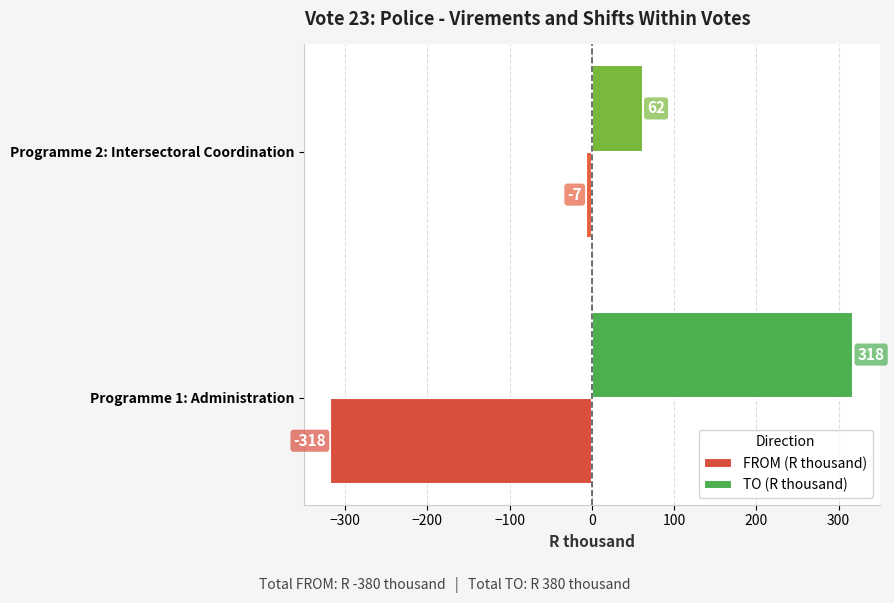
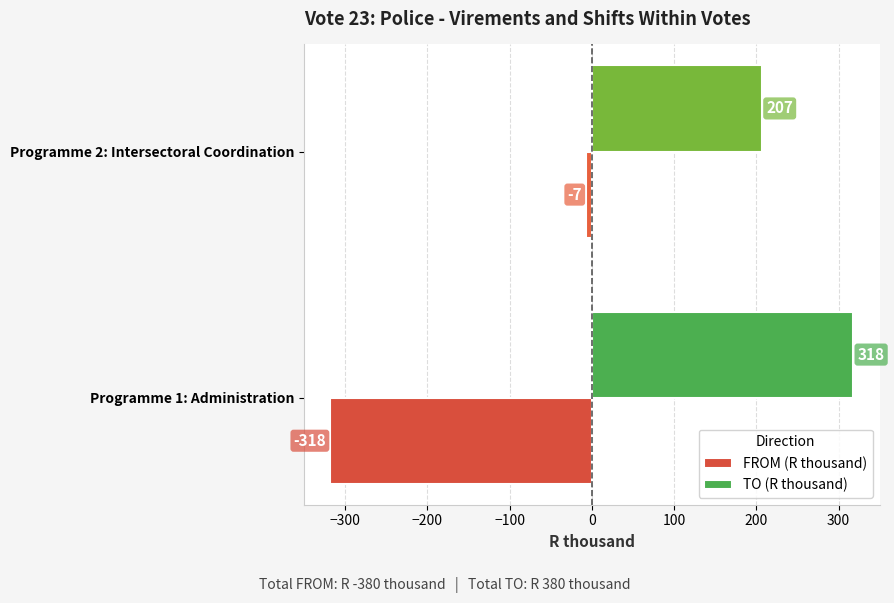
TO (R thousand), Programme 2: Intersectoral Coordination: 62 -> 207
